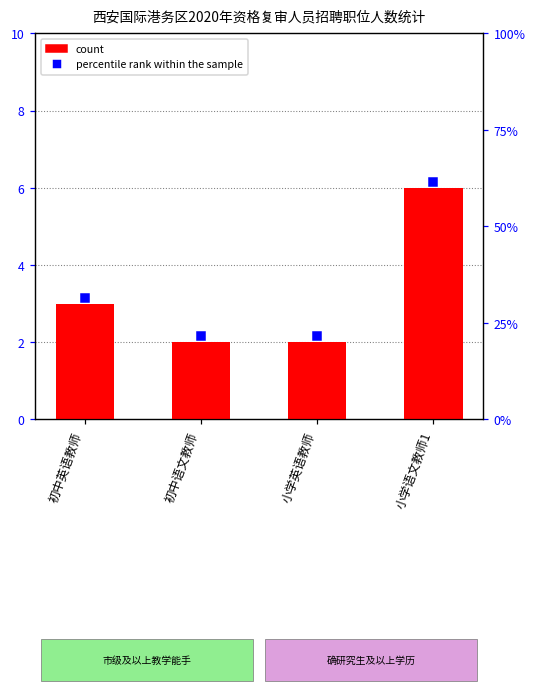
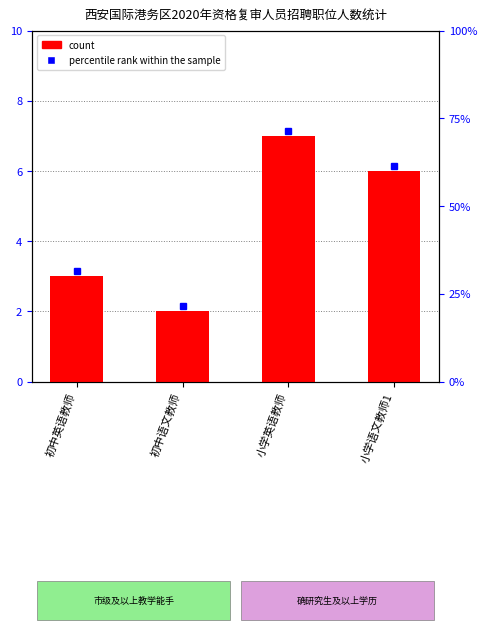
count, 小学英语教师: 2 -> 7
